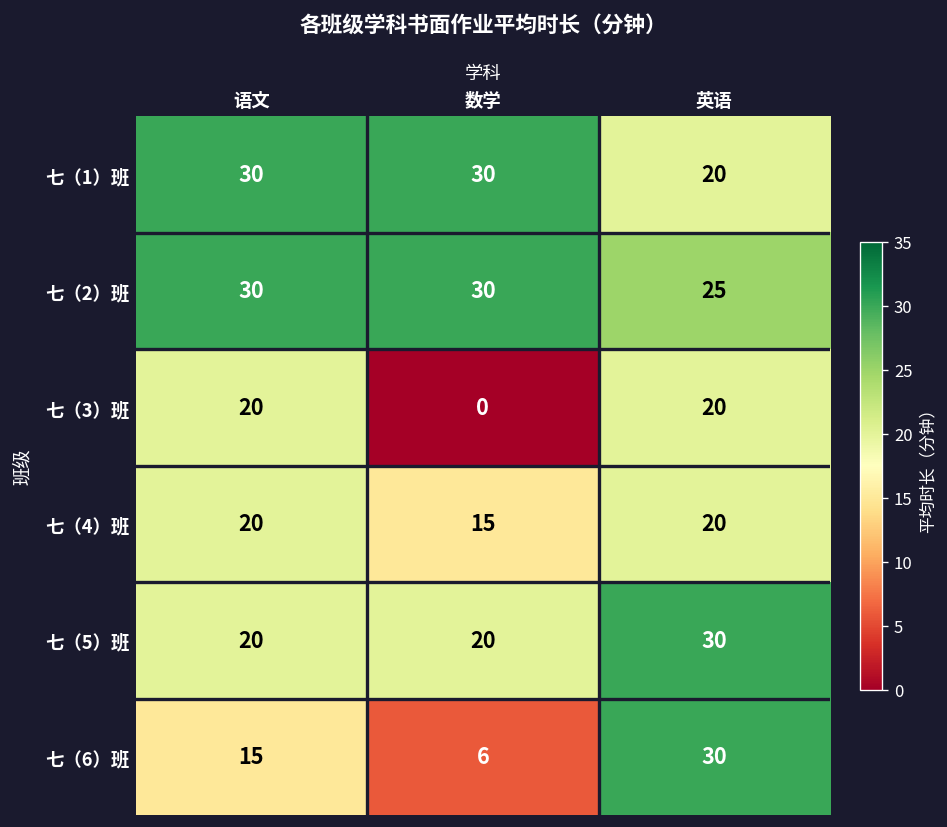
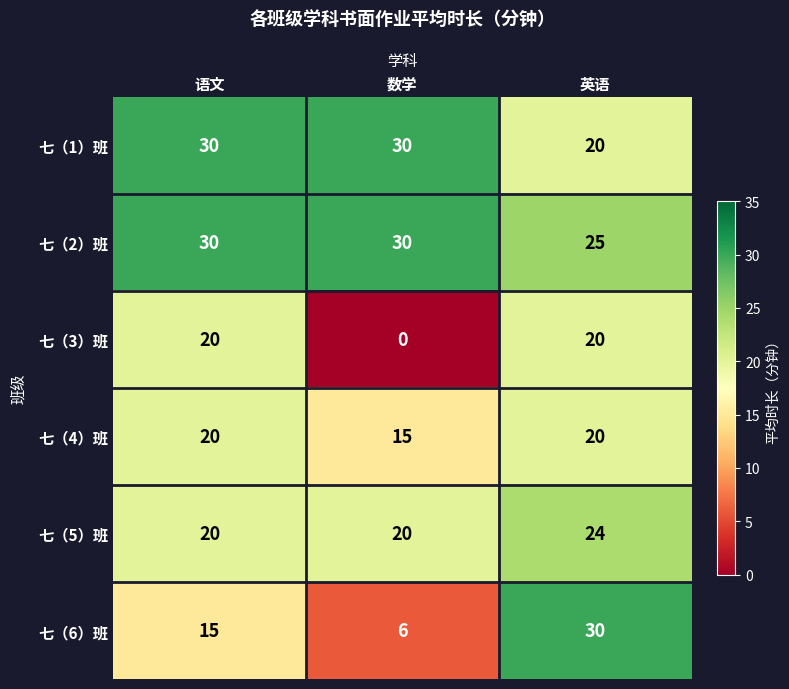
七（5）班, 英语: 30 -> 24
